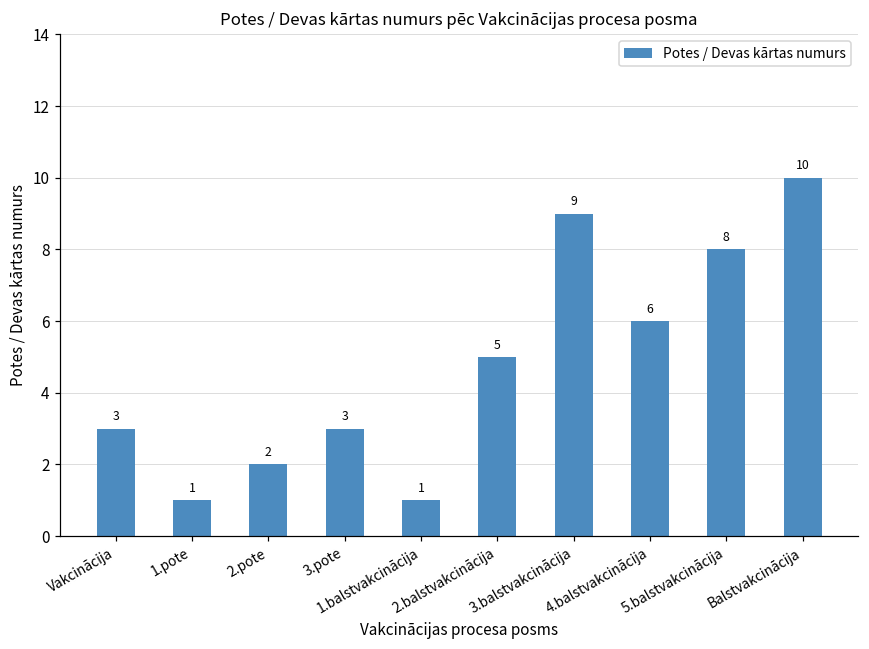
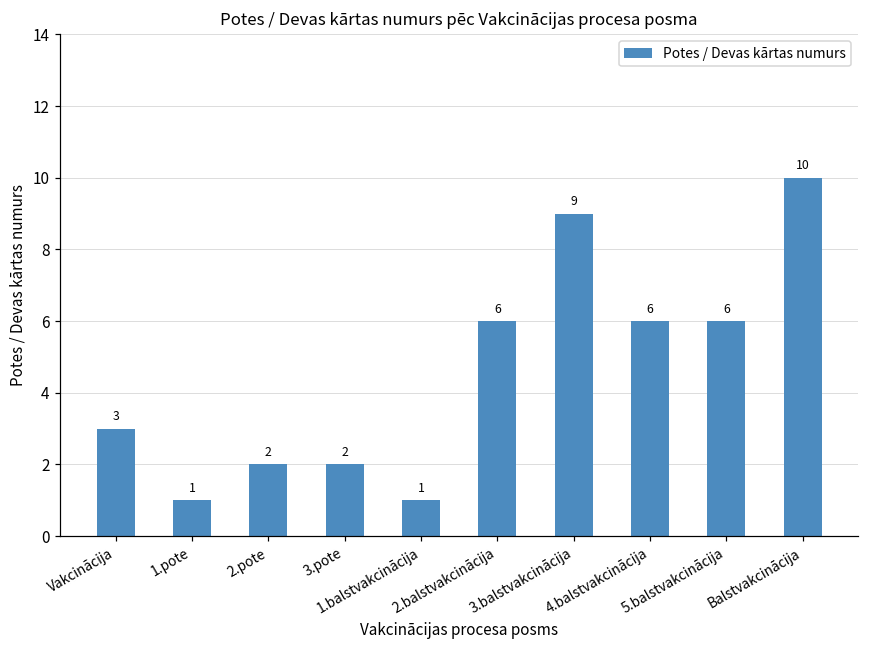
3.pote: 3 -> 2
2.balstvakcinācija: 5 -> 6
5.balstvakcinācija: 8 -> 6
